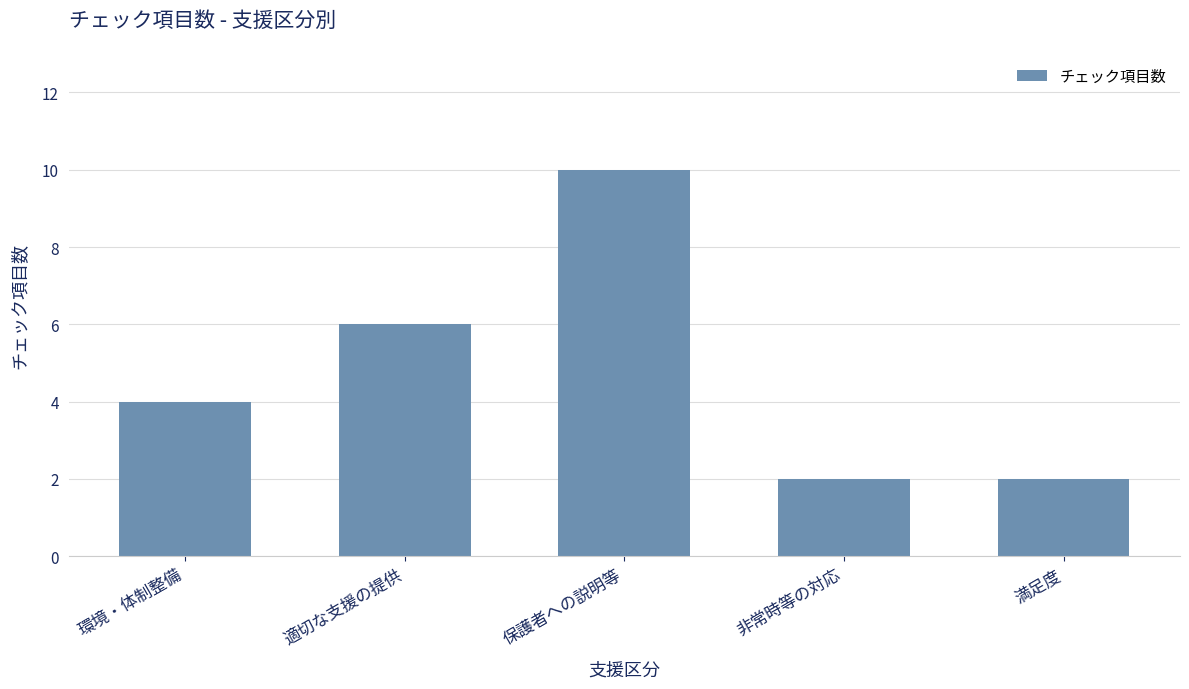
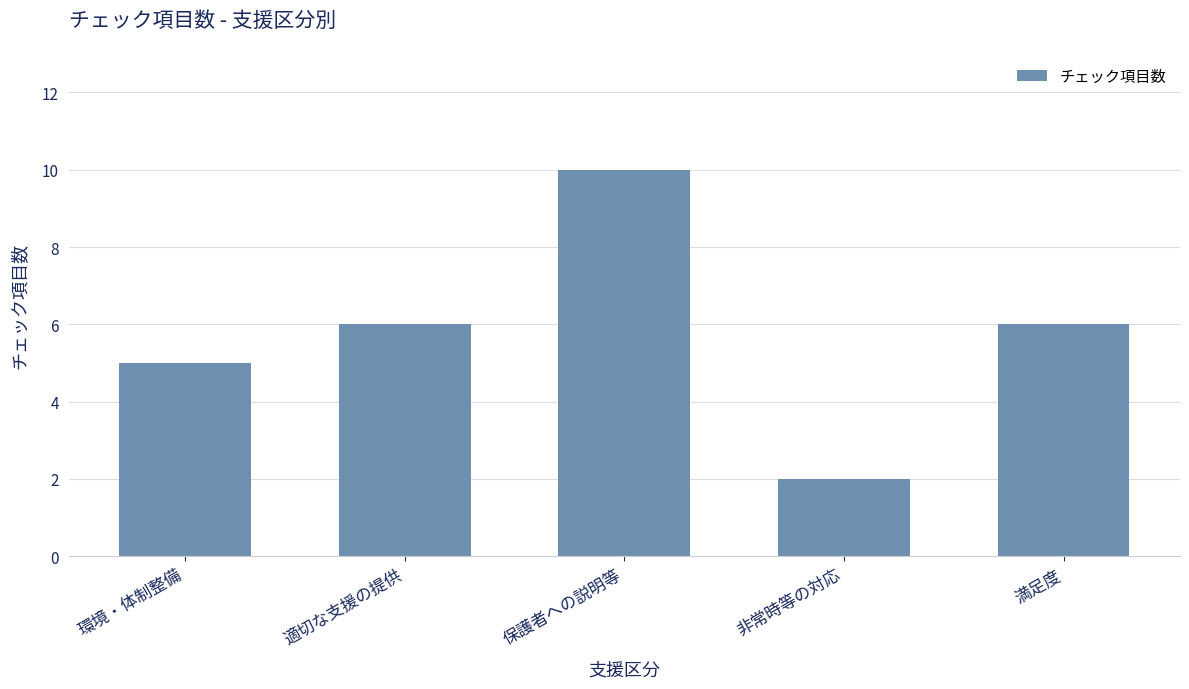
環境・体制整備: 4 -> 5
満足度: 2 -> 6
